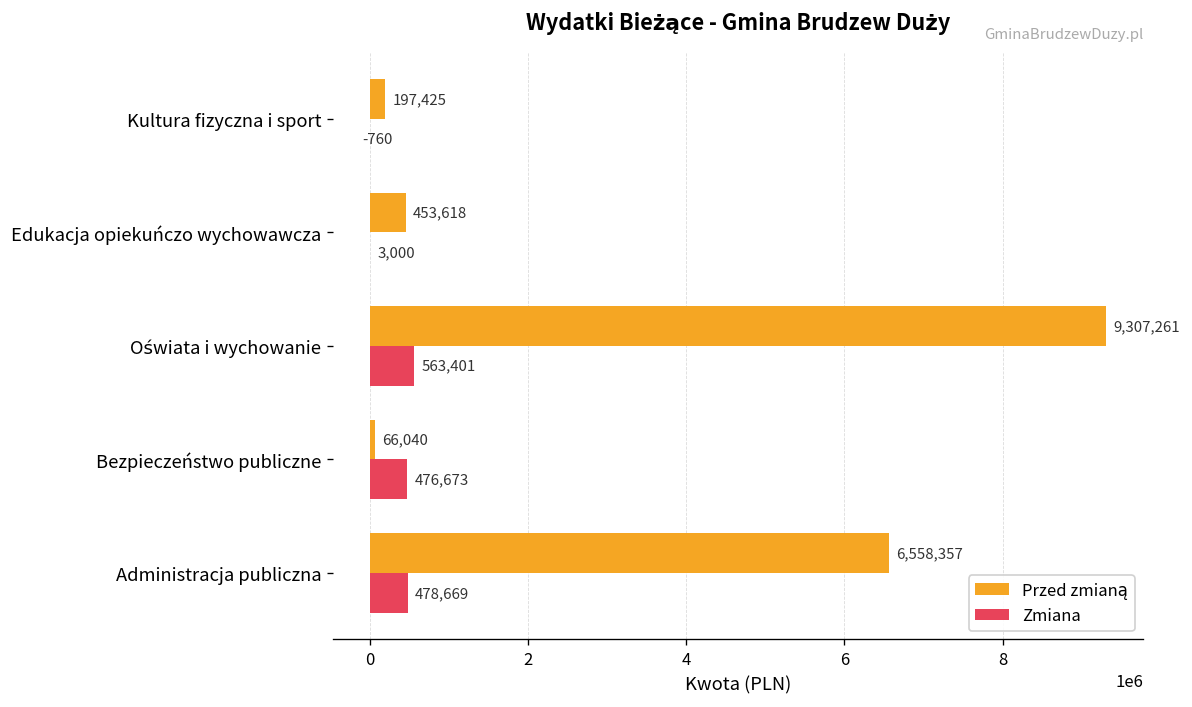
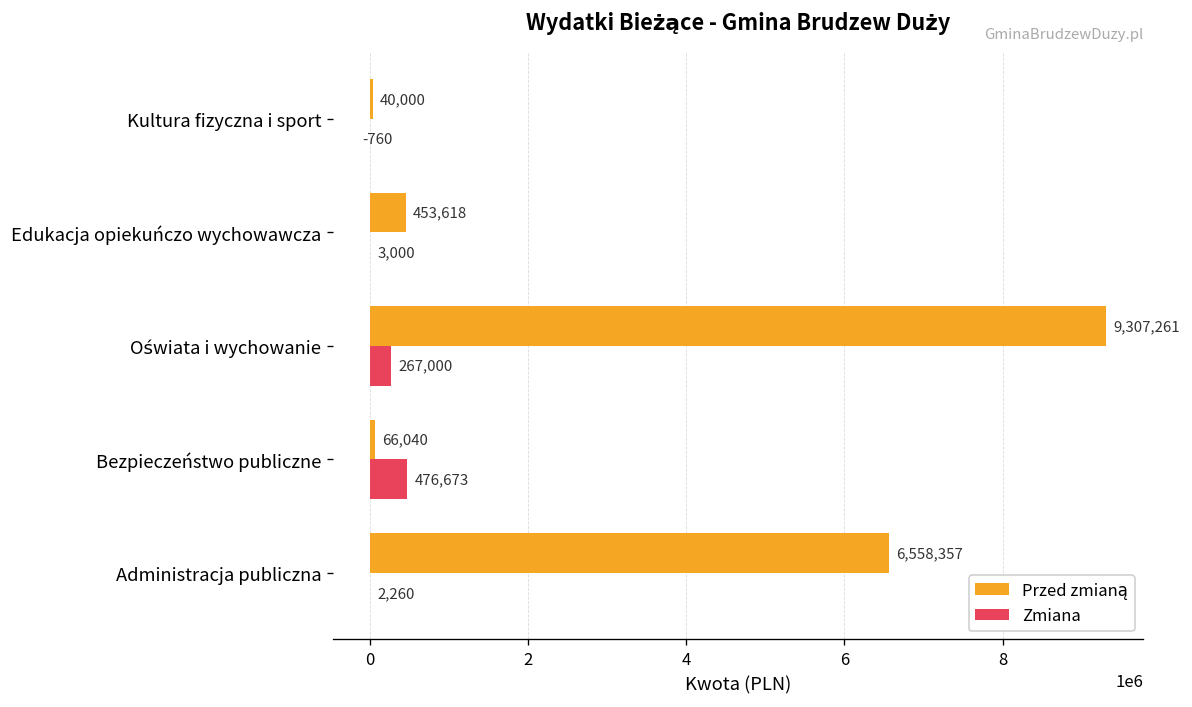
Przed zmianą, Kultura fizyczna i sport: 197,425 -> 40,000
Zmiana, Oświata i wychowanie: 563,401 -> 267,000
Zmiana, Administracja publiczna: 478,669 -> 2,260
